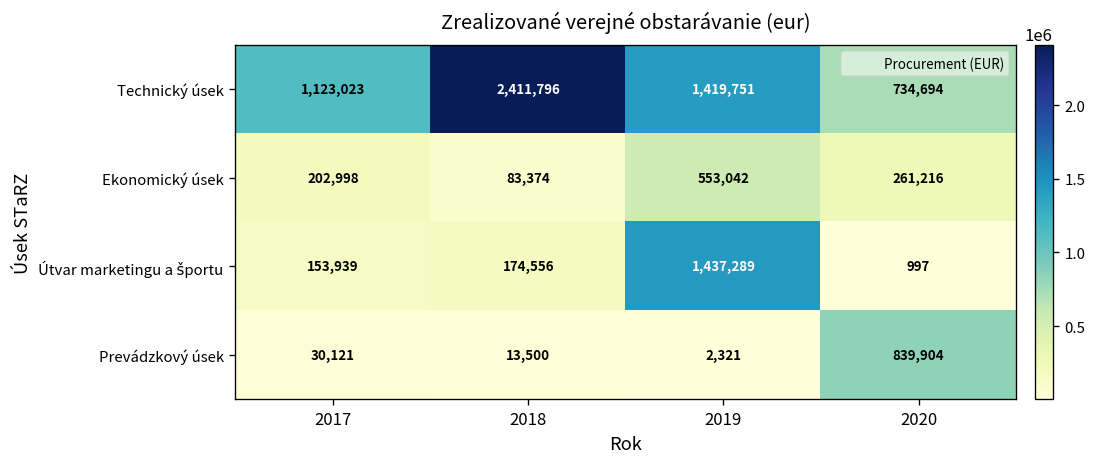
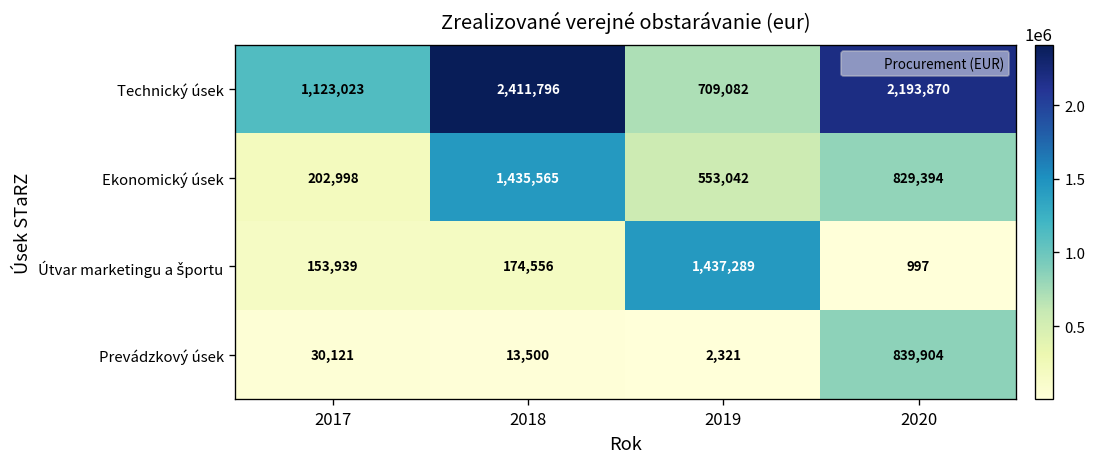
Technický úsek, 2019: 1,419,751 -> 709,082
Technický úsek, 2020: 734,694 -> 2,193,870
Ekonomický úsek, 2018: 83,374 -> 1,435,565
Ekonomický úsek, 2020: 261,216 -> 829,394
